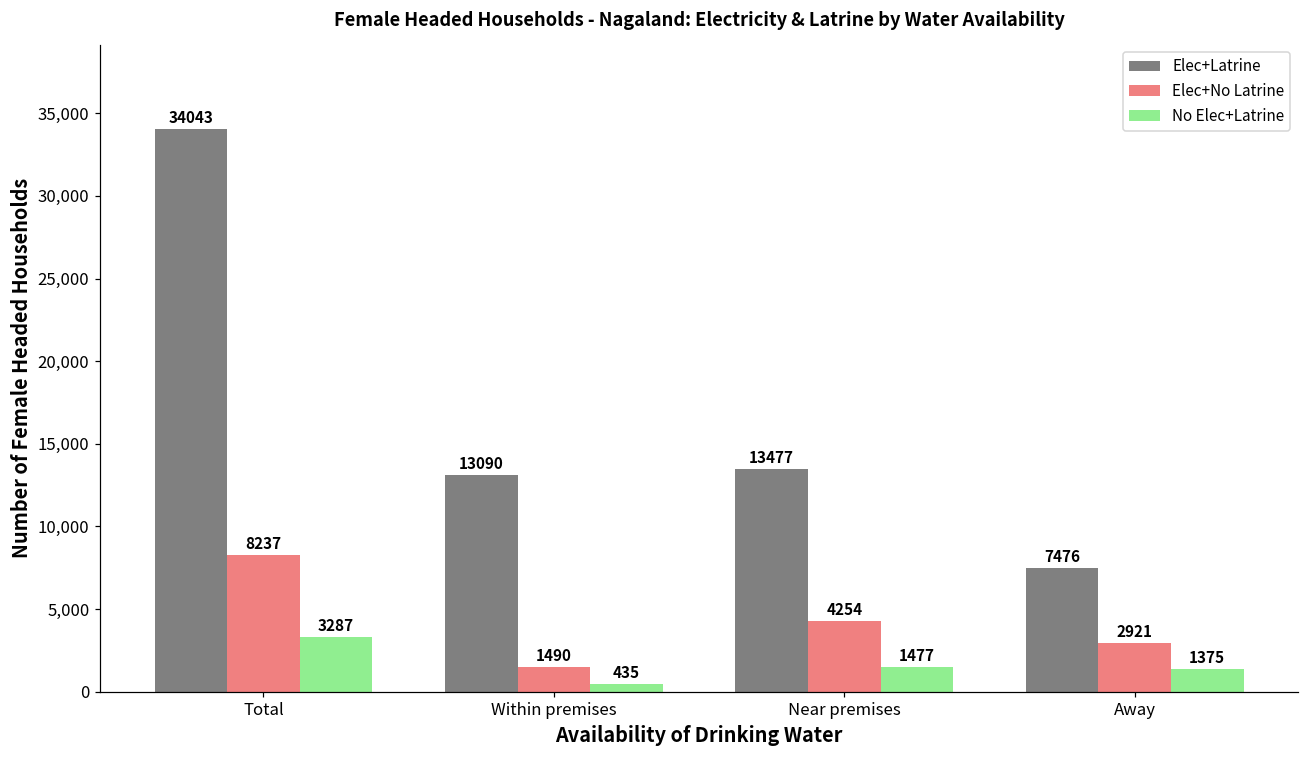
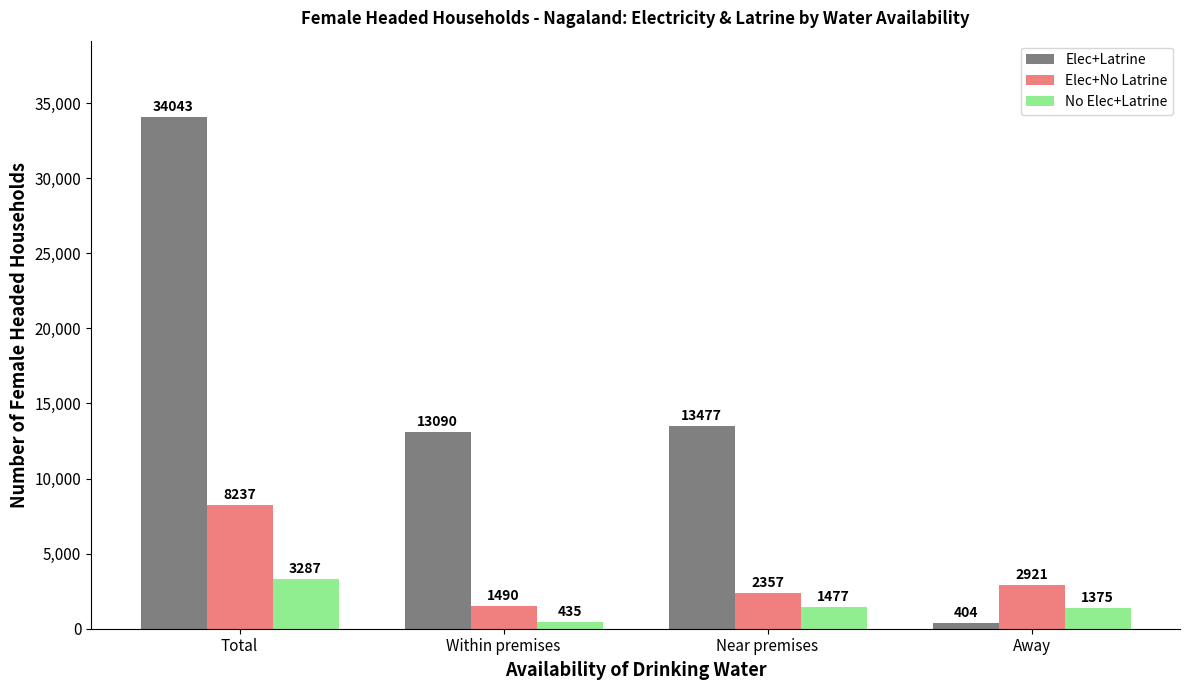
Elec+No Latrine, Near premises: 4254 -> 2357
Elec+Latrine, Away: 7476 -> 404
